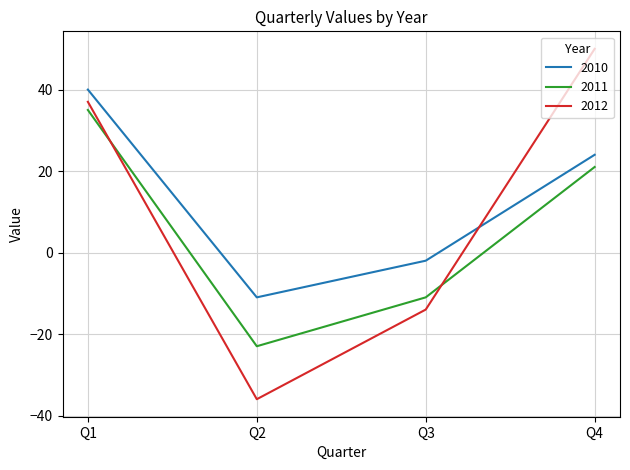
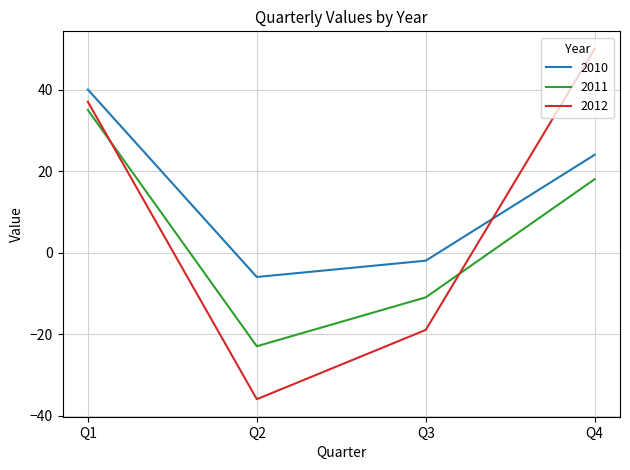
2010, Q2: -11 -> -6
2012, Q3: -14 -> -19
2011, Q4: 21 -> 18
